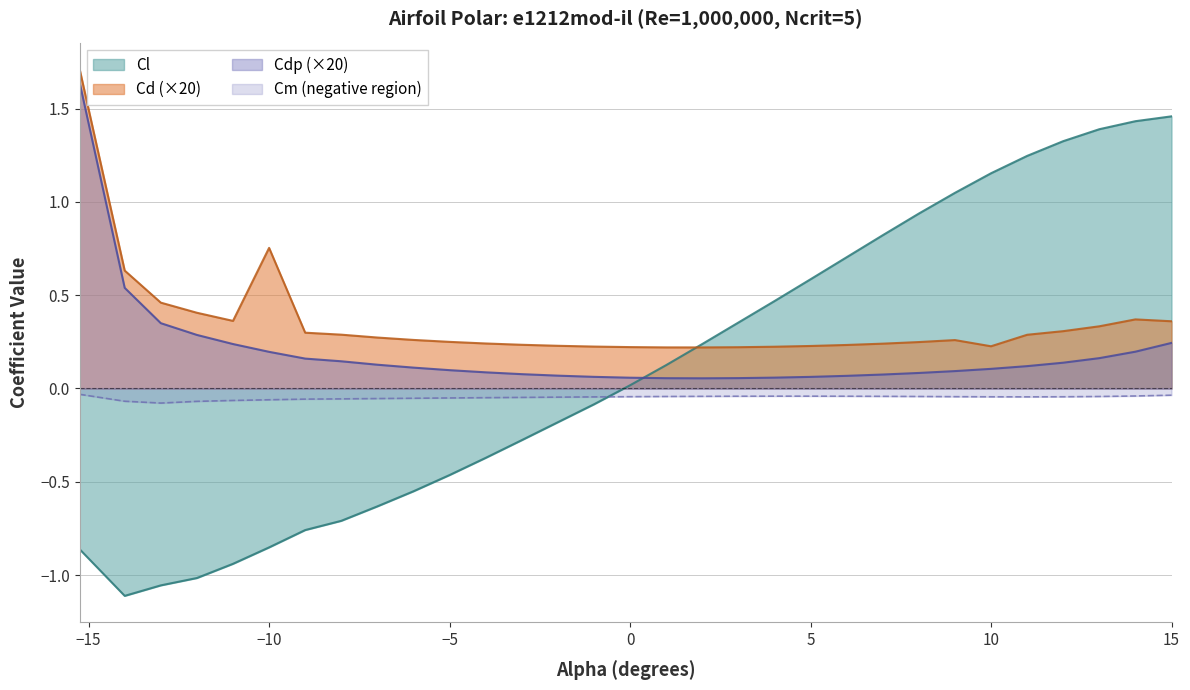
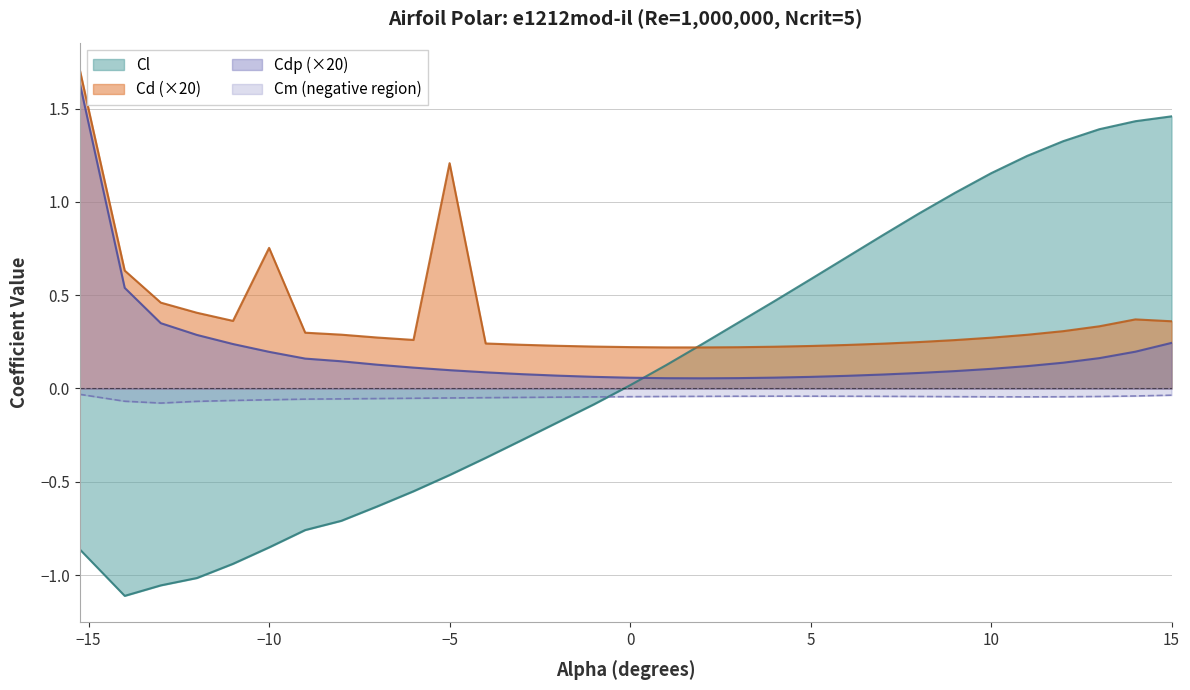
Cd (×20), −5: 0.25 -> 1.21
Cd (×20), 10: 0.23 -> 0.27
